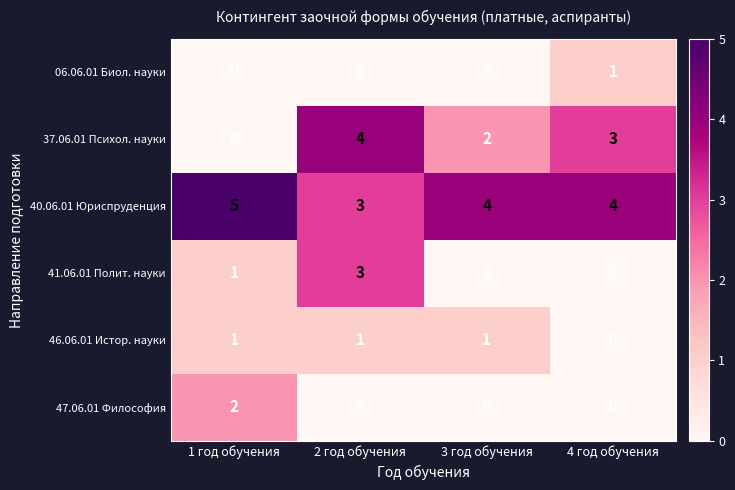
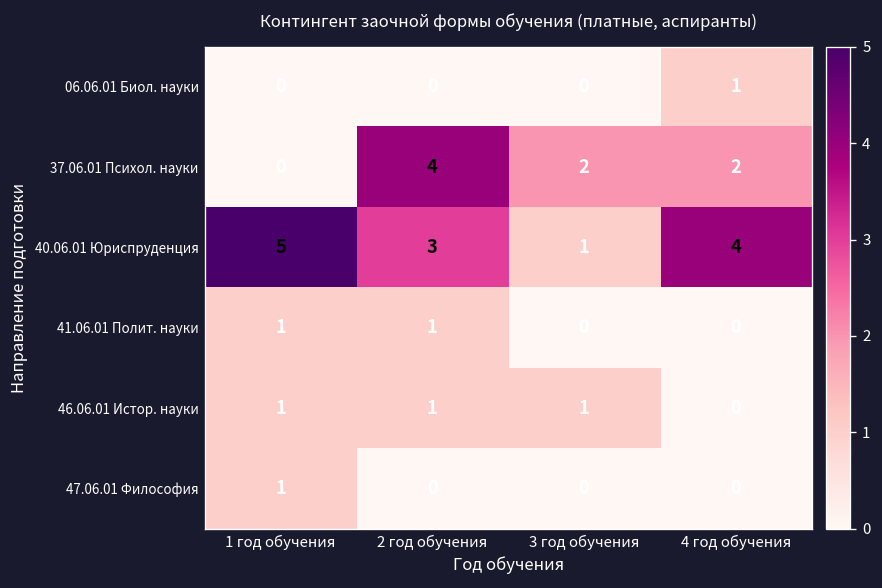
37.06.01 Психол. науки, 4 год обучения: 3 -> 2
40.06.01 Юриспруденция, 3 год обучения: 4 -> 1
41.06.01 Полит. науки, 2 год обучения: 3 -> 1
47.06.01 Философия, 1 год обучения: 2 -> 1
